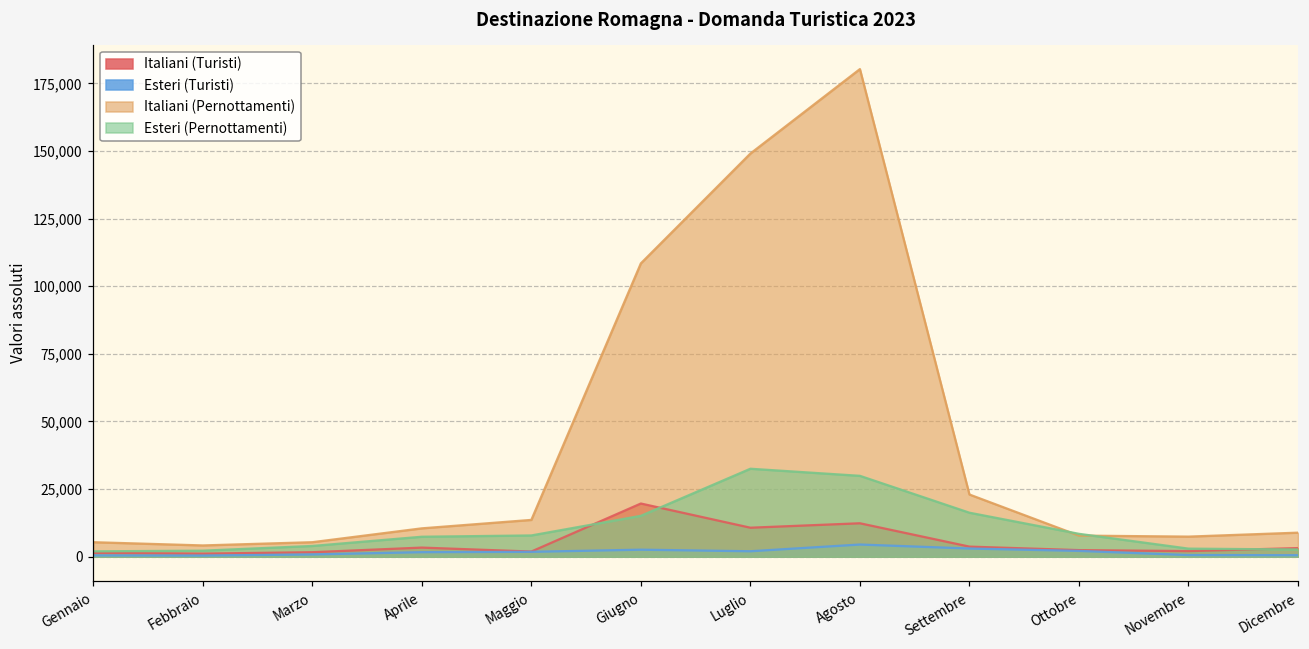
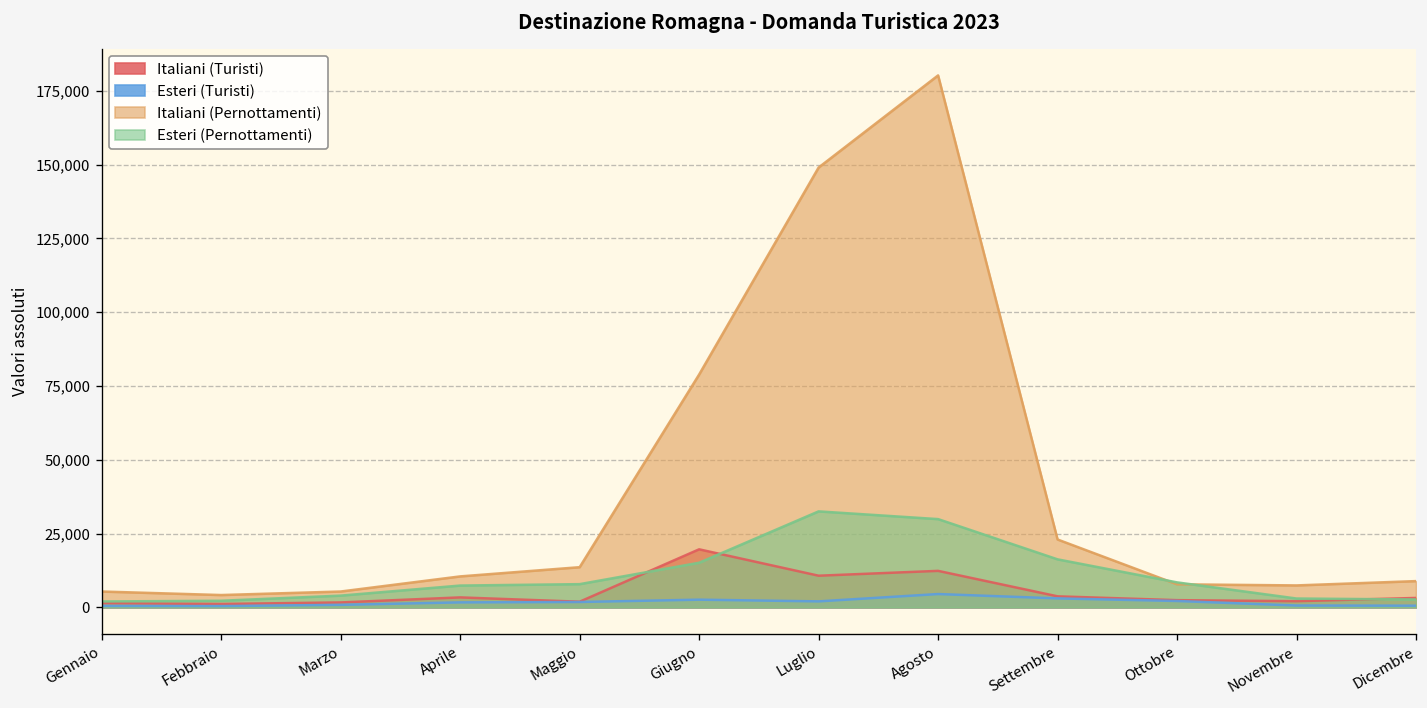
Italiani (Pernottamenti), Giugno: 108,000 -> 79,000
